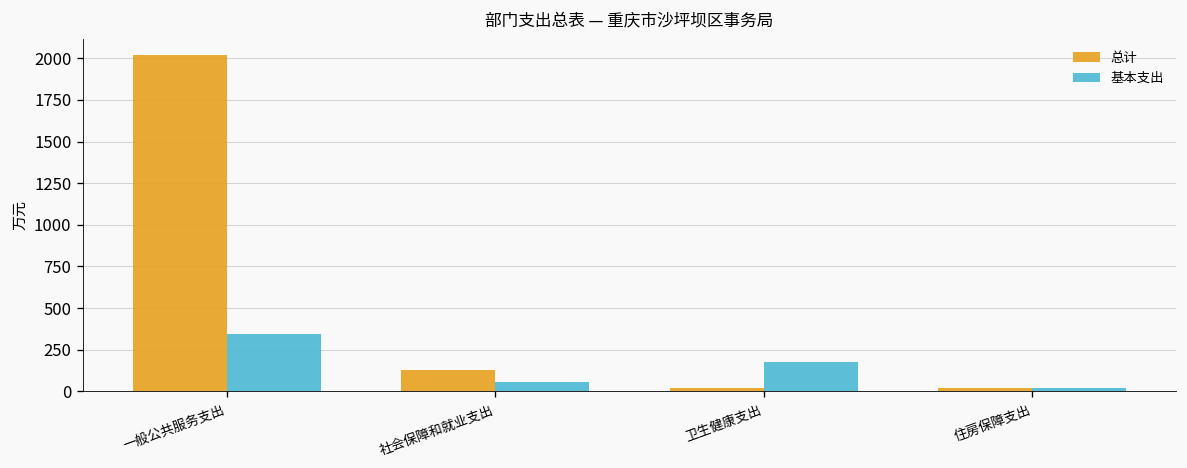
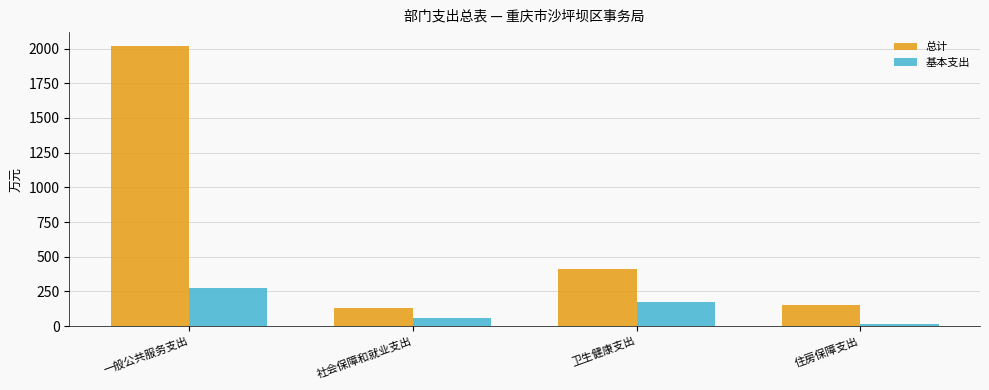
基本支出, 一般公共服务支出: 340 -> 270
总计, 卫生健康支出: 20 -> 410
总计, 住房保障支出: 20 -> 150
